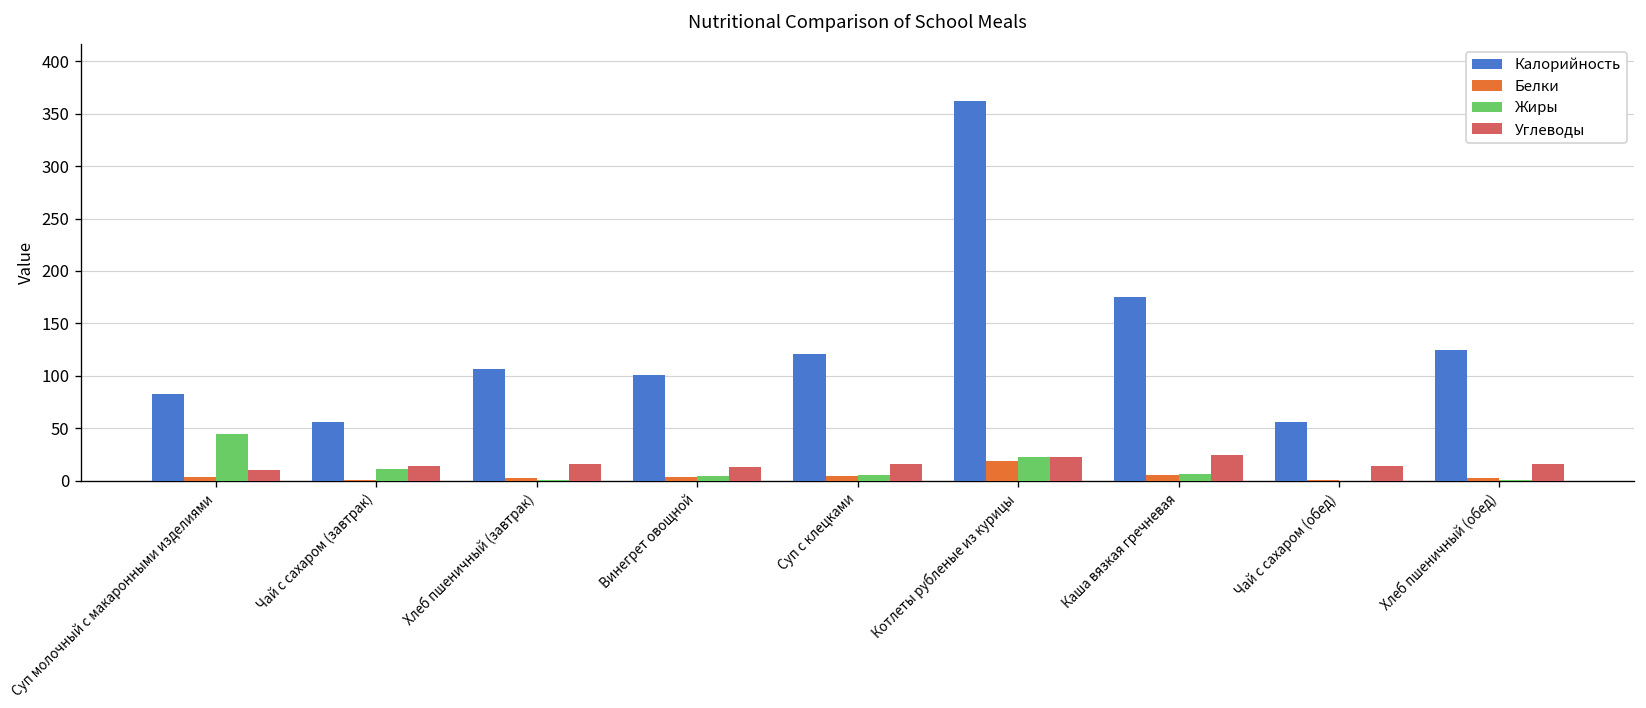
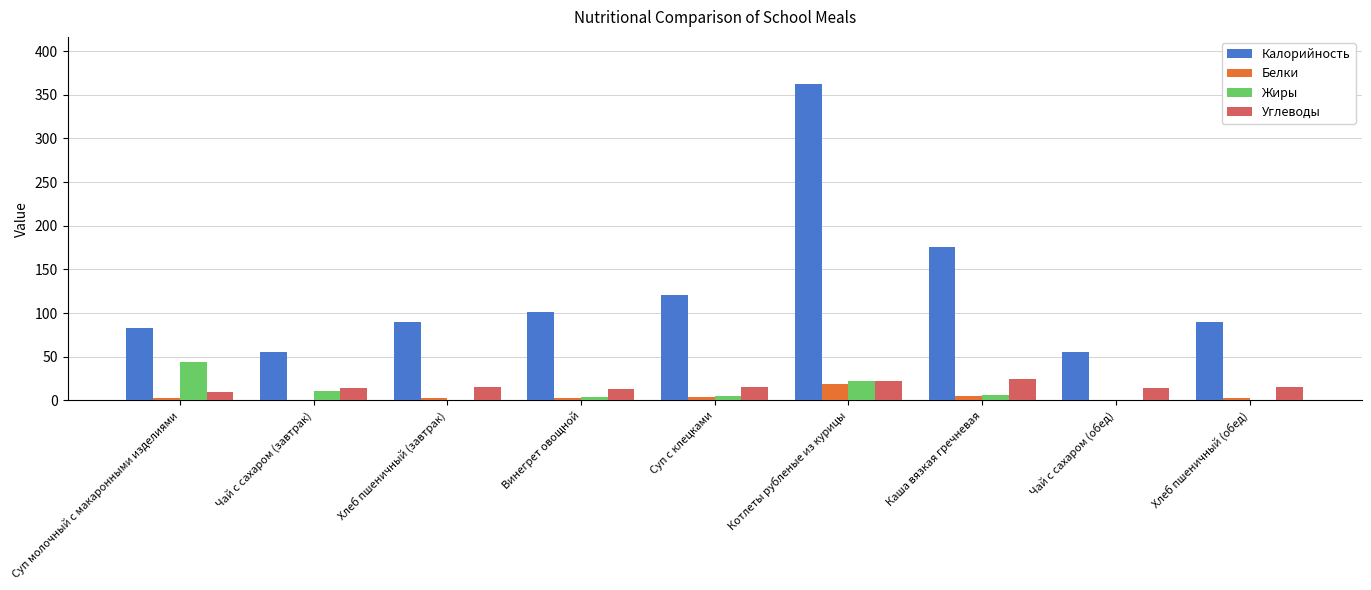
Калорийность, Хлеб пшеничный (завтрак): 110 -> 90
Калорийность, Хлеб пшеничный (обед): 130 -> 90
